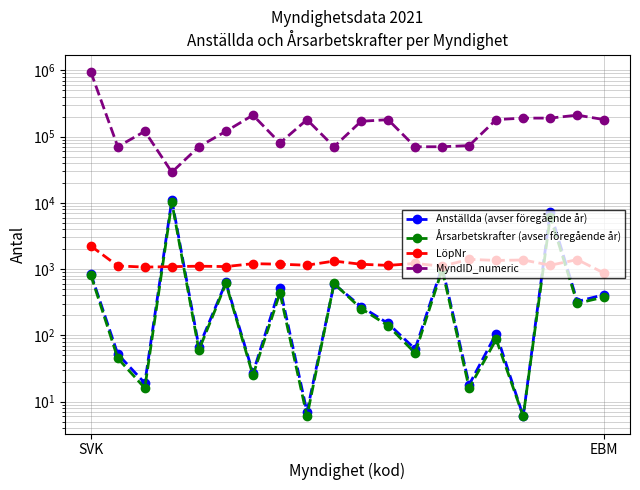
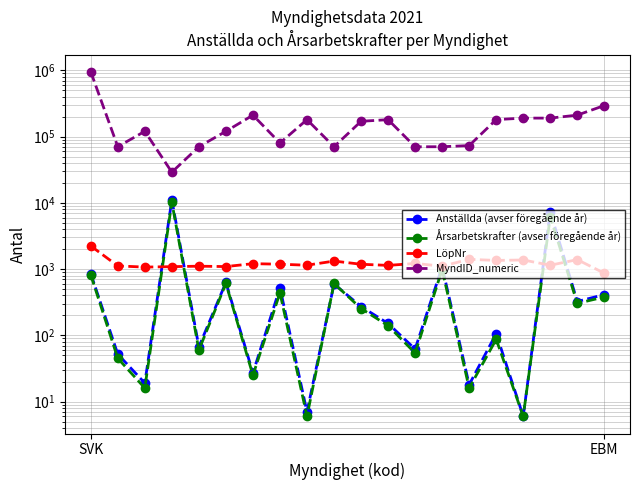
MyndID_numeric, EBM: 180000 -> 300000
